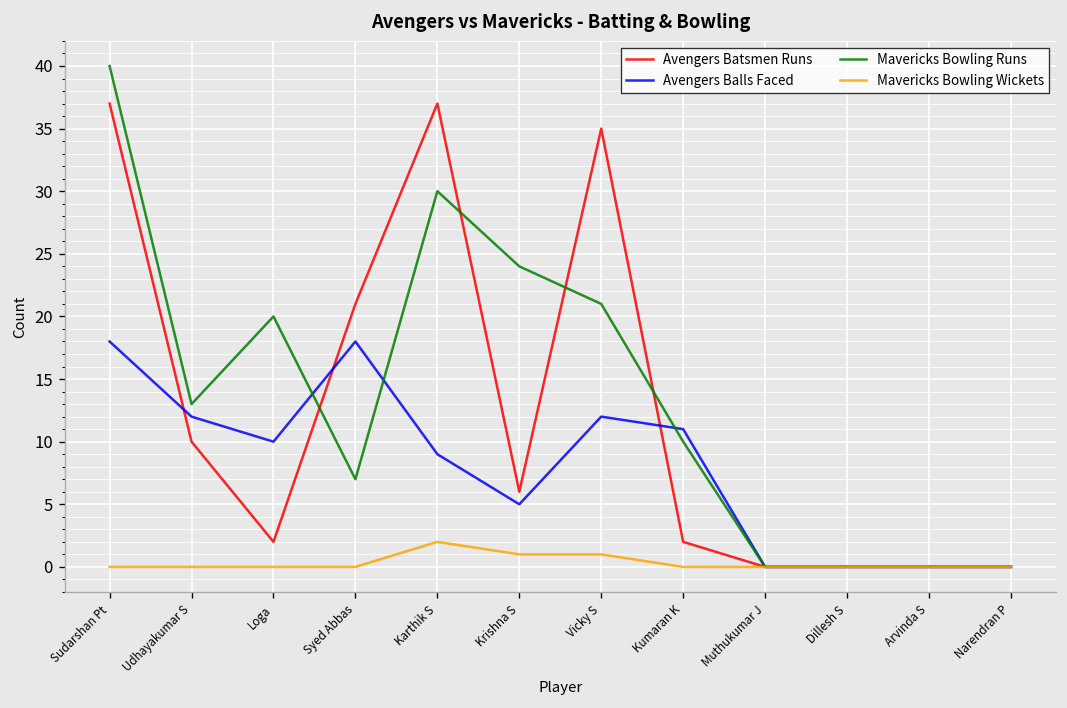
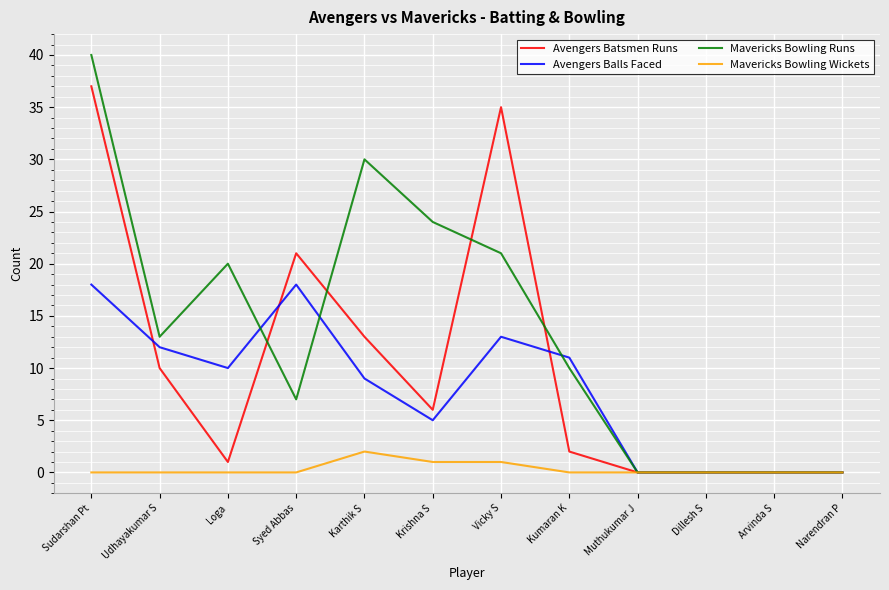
Avengers Batsmen Runs, Loga: 2 -> 1
Avengers Batsmen Runs, Karthik S: 37 -> 13
Avengers Balls Faced, Vicky S: 12 -> 13
